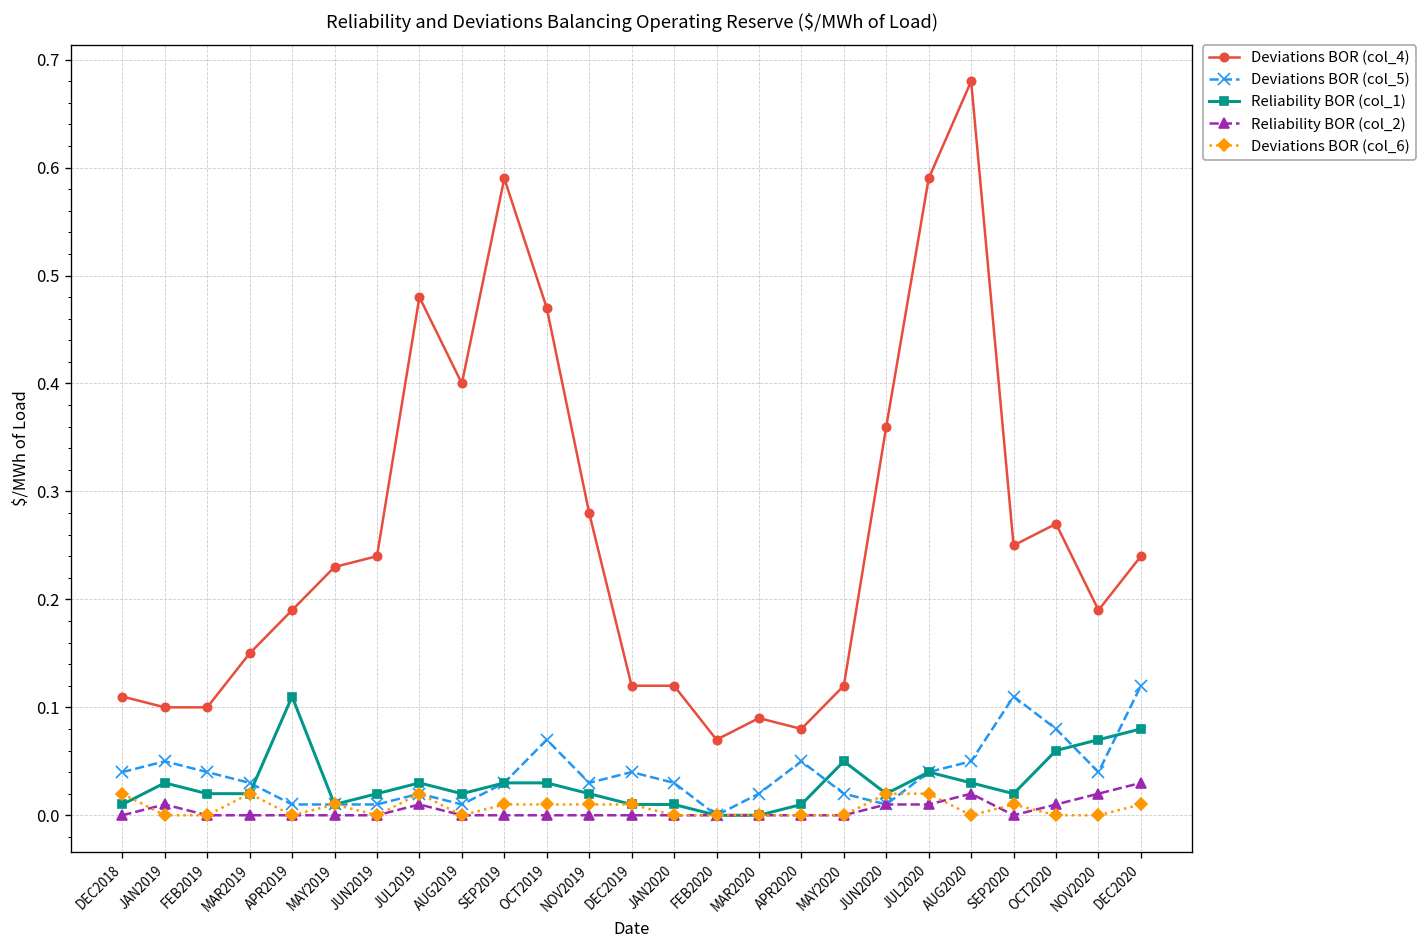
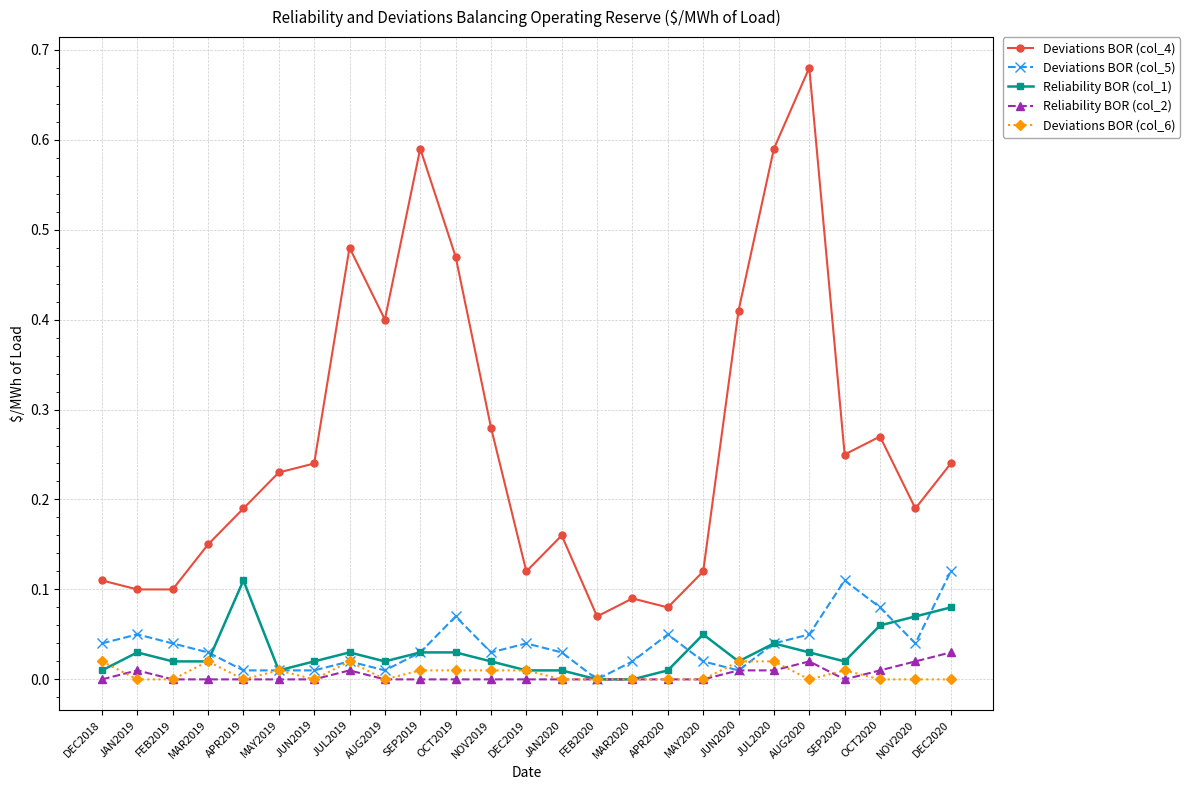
Deviations BOR (col_4), JAN2020: 0.12 -> 0.16
Deviations BOR (col_4), JUN2020: 0.36 -> 0.41
Deviations BOR (col_6), DEC2020: 0.01 -> 0.00
